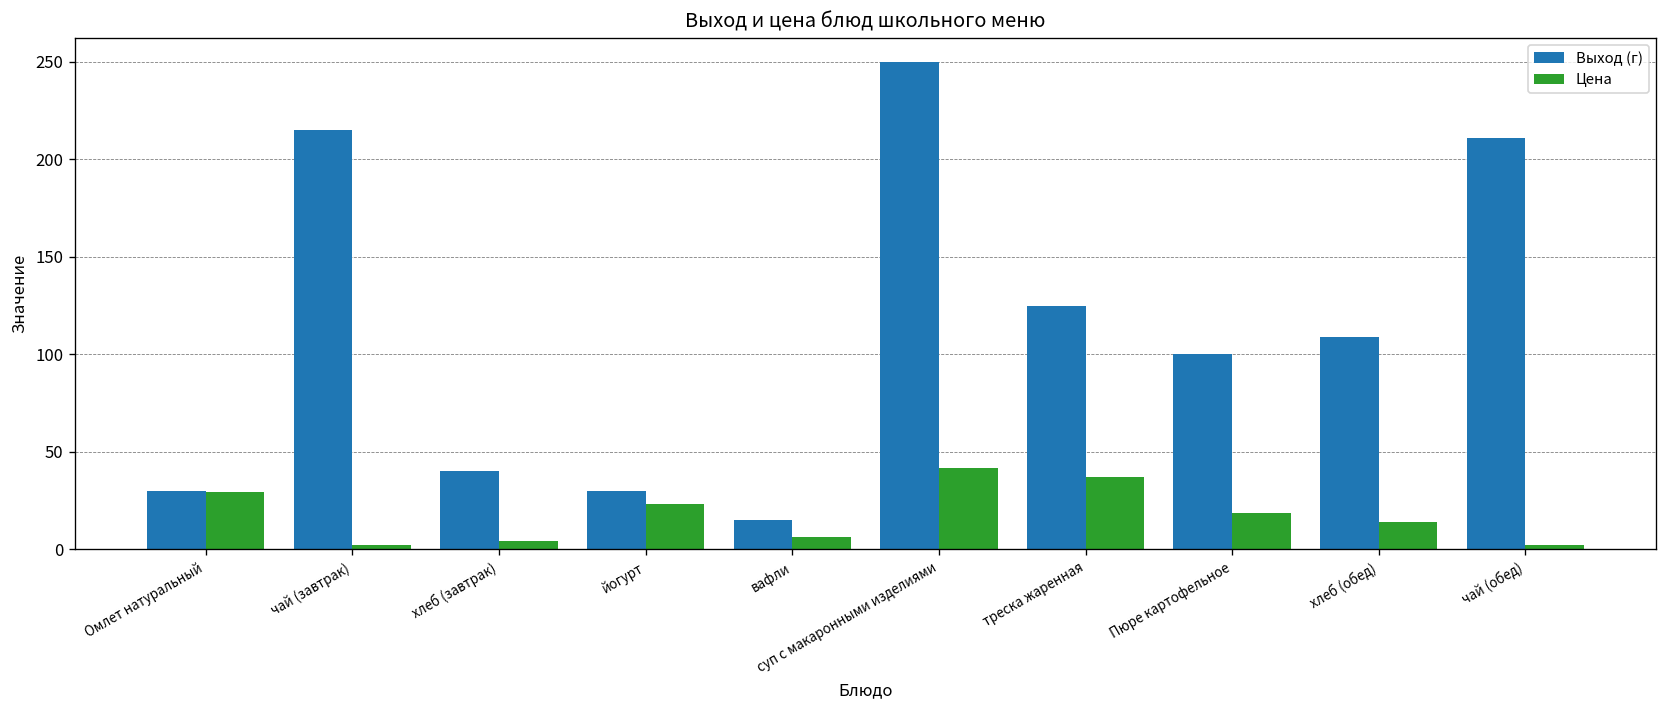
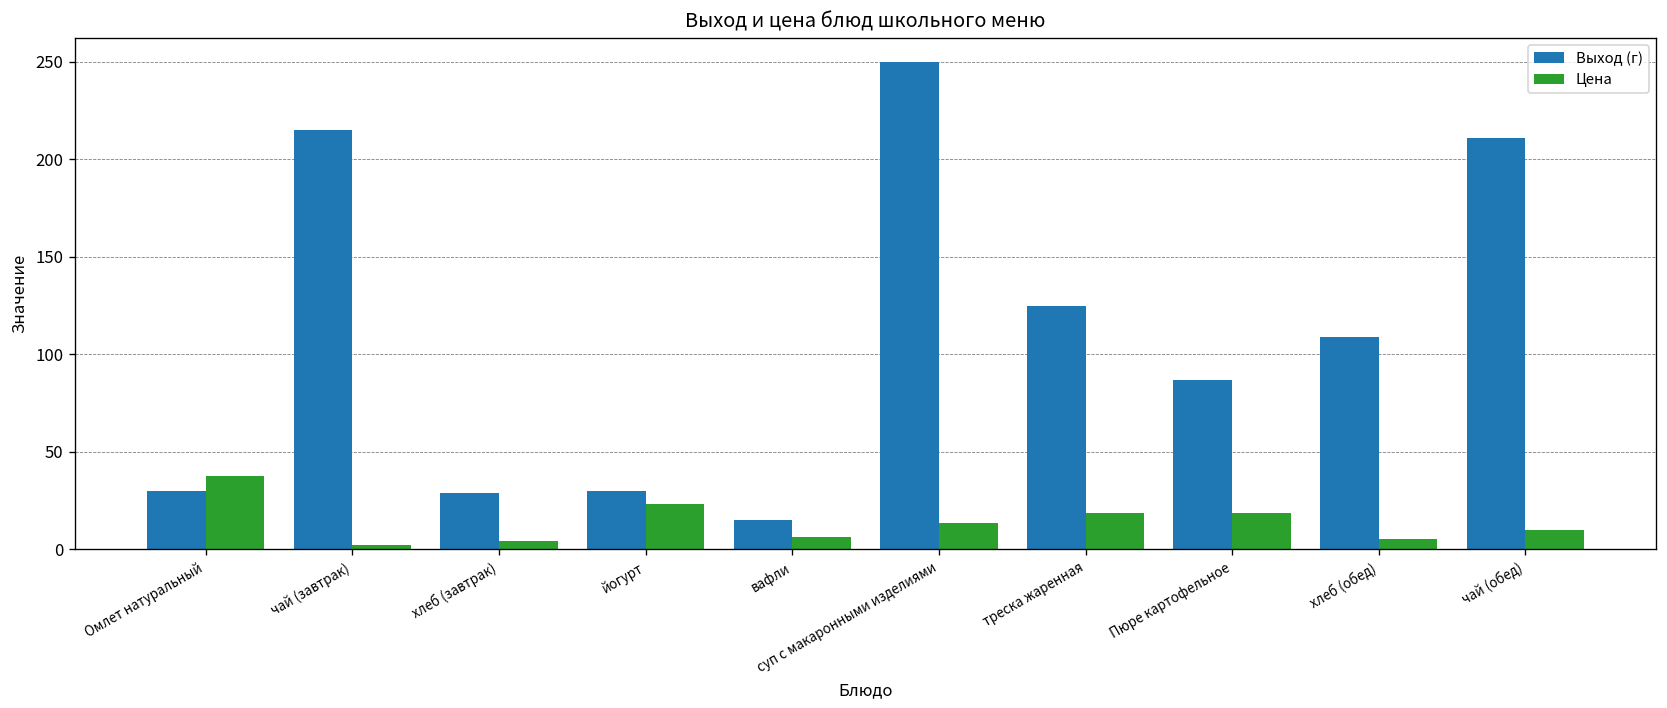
Цена, Омлет натуральный: 29 -> 37
Выход (г), хлеб (завтрак): 40 -> 29
Цена, суп с макаронными изделиями: 41 -> 13
Цена, треска жаренная: 37 -> 19
Выход (г), Пюре картофельное: 100 -> 87
Цена, хлеб (обед): 14 -> 5
Цена, чай (обед): 2 -> 10
